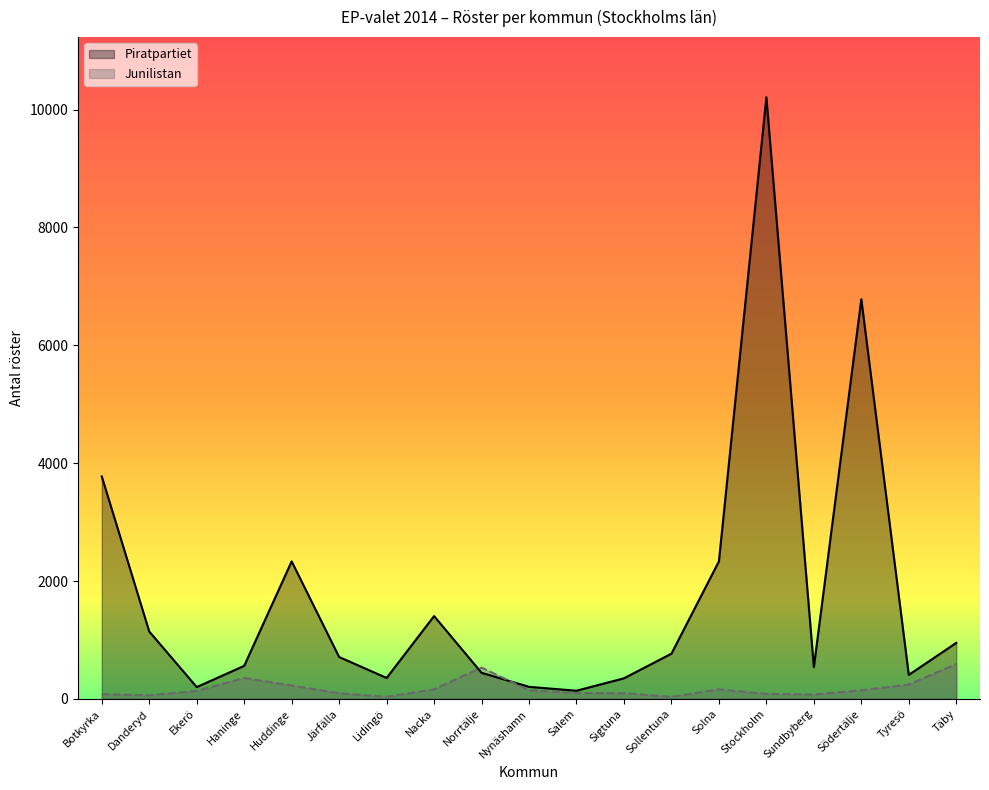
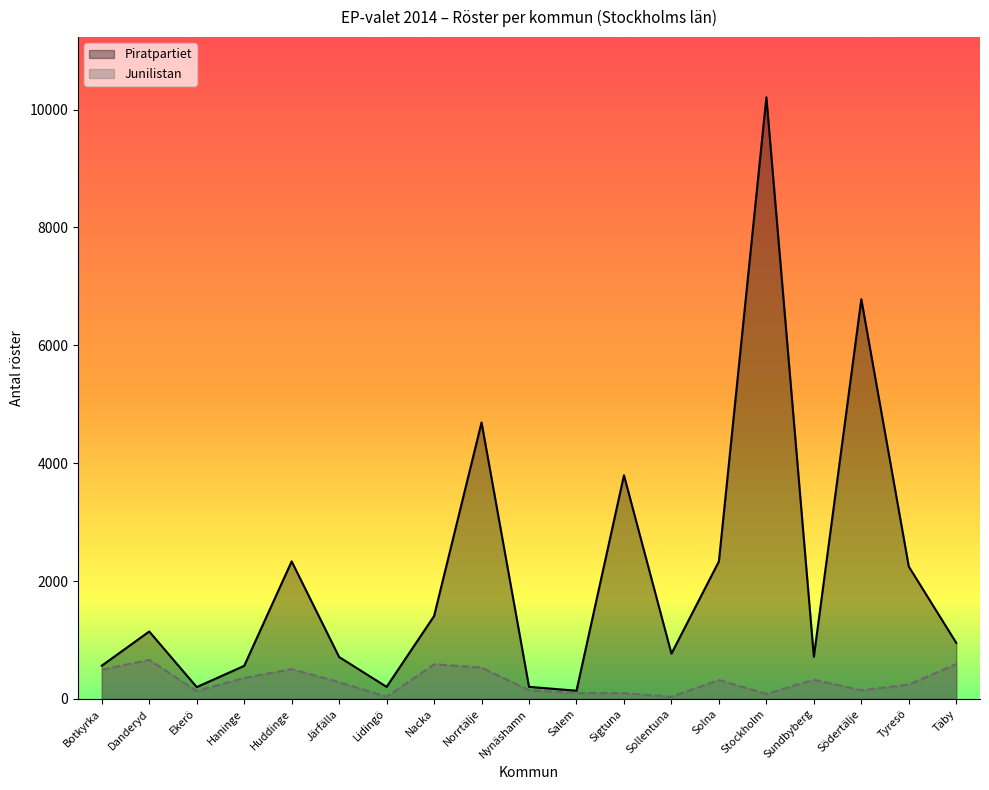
Piratpartiet, Botkyrka: 3800 -> 600
Junilistan, Botkyrka: 100 -> 500
Junilistan, Danderyd: 100 -> 700
Junilistan, Huddinge: 200 -> 500
Junilistan, Järfälla: 100 -> 300
Piratpartiet, Lidingö: 400 -> 200
Junilistan, Nacka: 200 -> 600
Piratpartiet, Norrtälje: 400 -> 4700
Piratpartiet, Sigtuna: 400 -> 3800
Junilistan, Solna: 200 -> 300
Piratpartiet, Sundbyberg: 500 -> 700
Junilistan, Sundbyberg: 100 -> 300
Piratpartiet, Tyresö: 400 -> 2200
